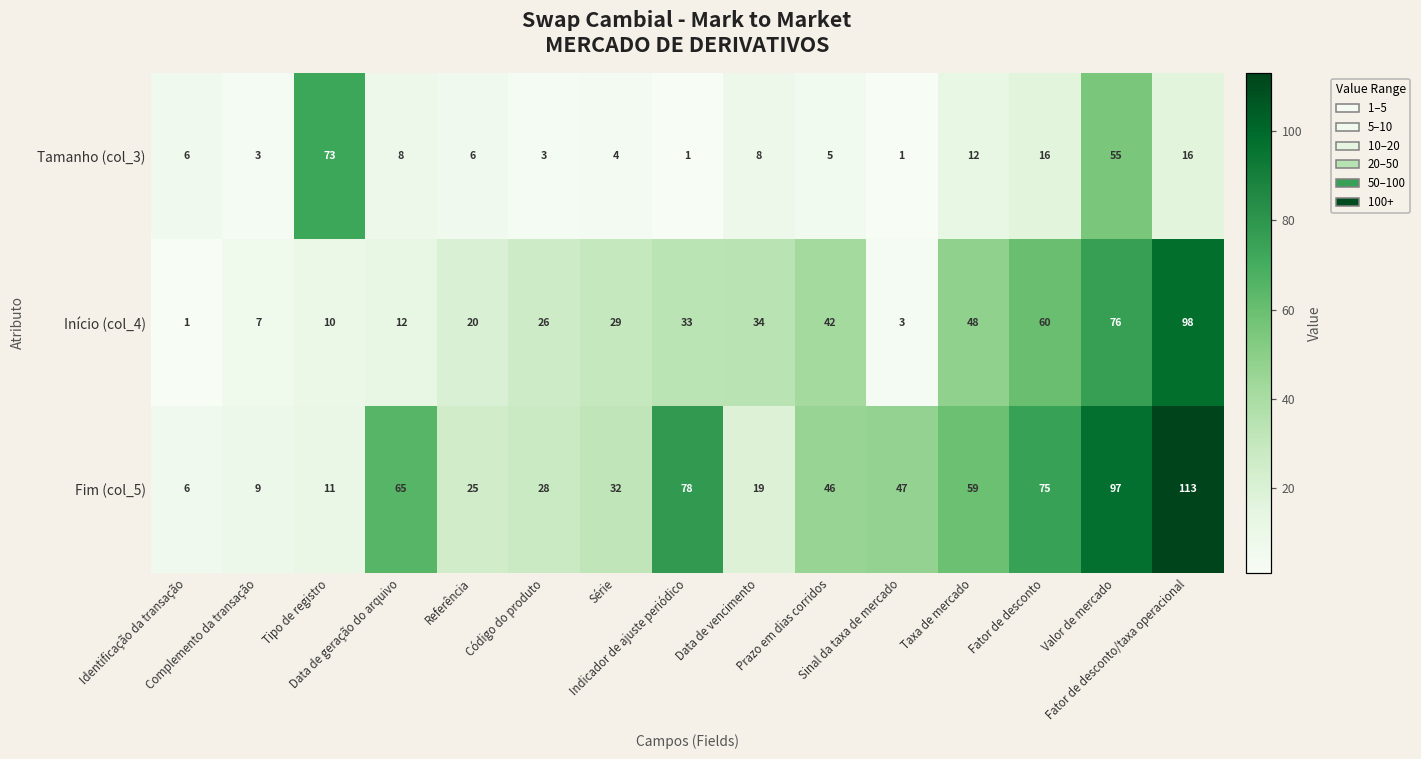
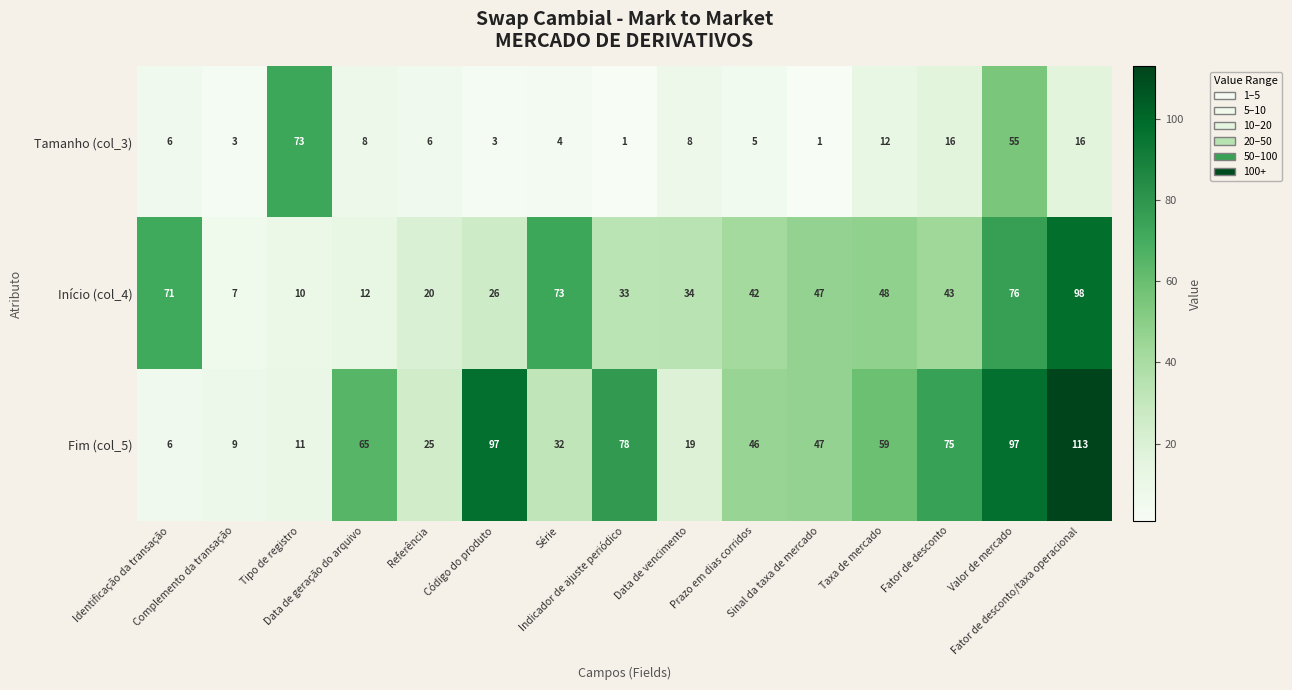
Início (col_4), Identificação da transação: 1 -> 71
Início (col_4), Série: 29 -> 73
Início (col_4), Sinal da taxa de mercado: 3 -> 47
Início (col_4), Fator de desconto: 60 -> 43
Fim (col_5), Código do produto: 28 -> 97
